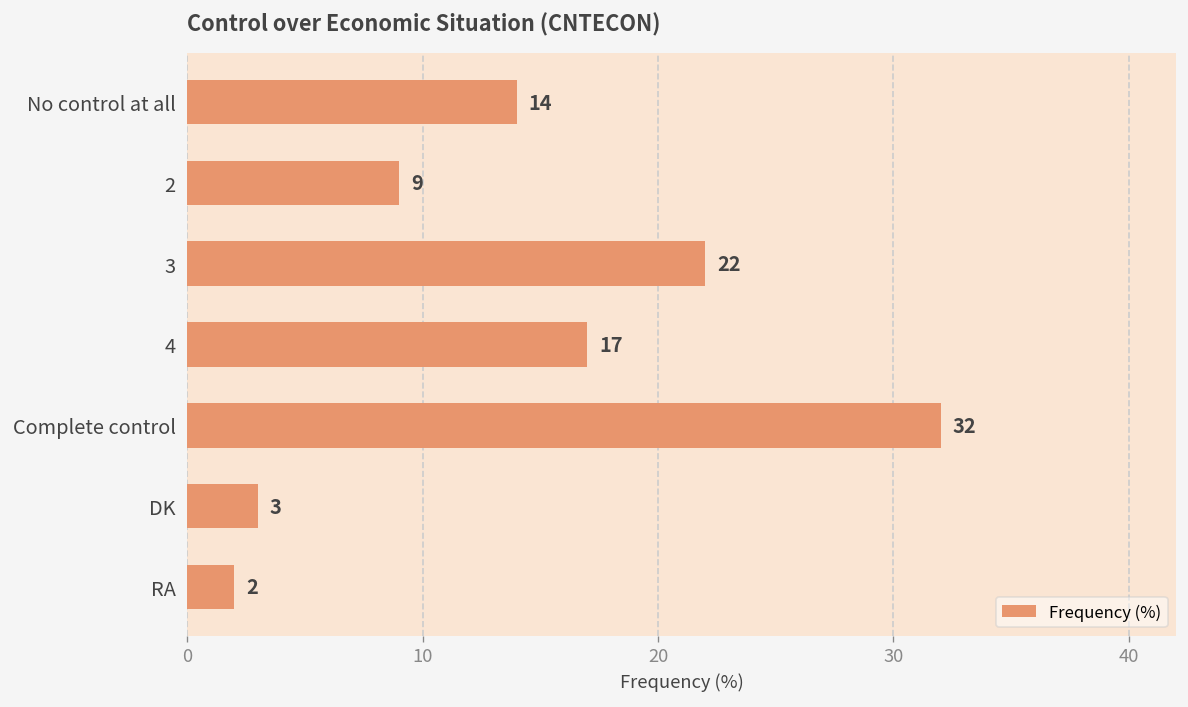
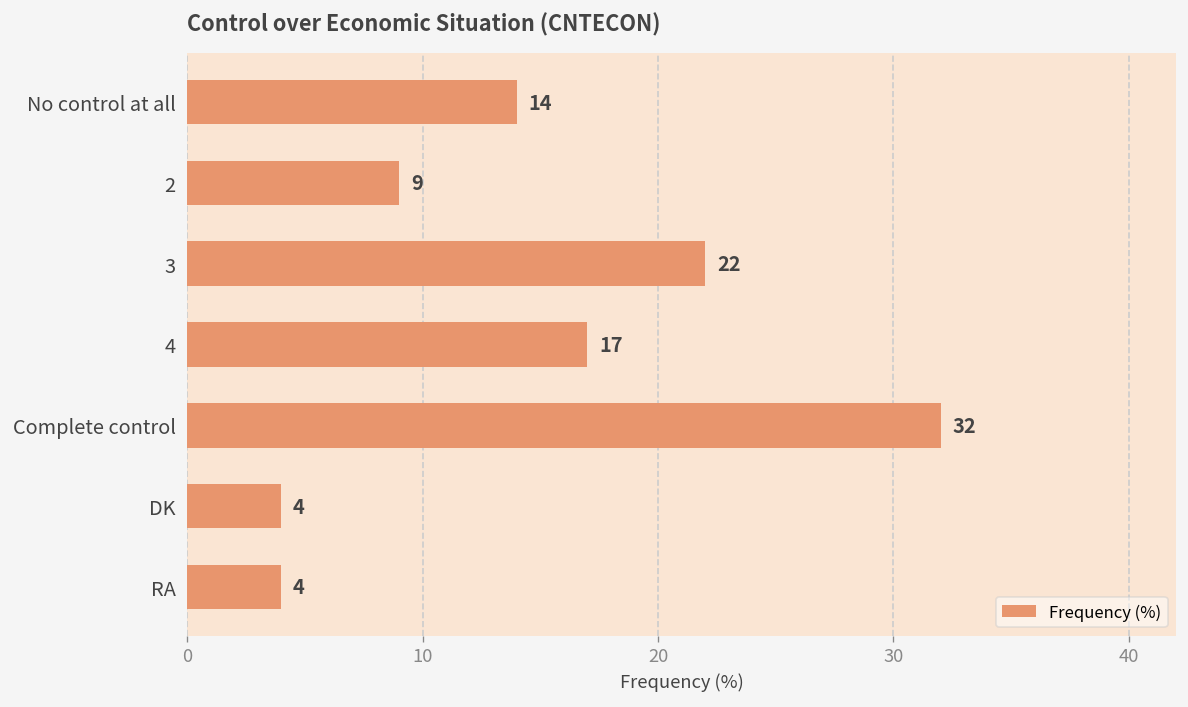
DK: 3 -> 4
RA: 2 -> 4
